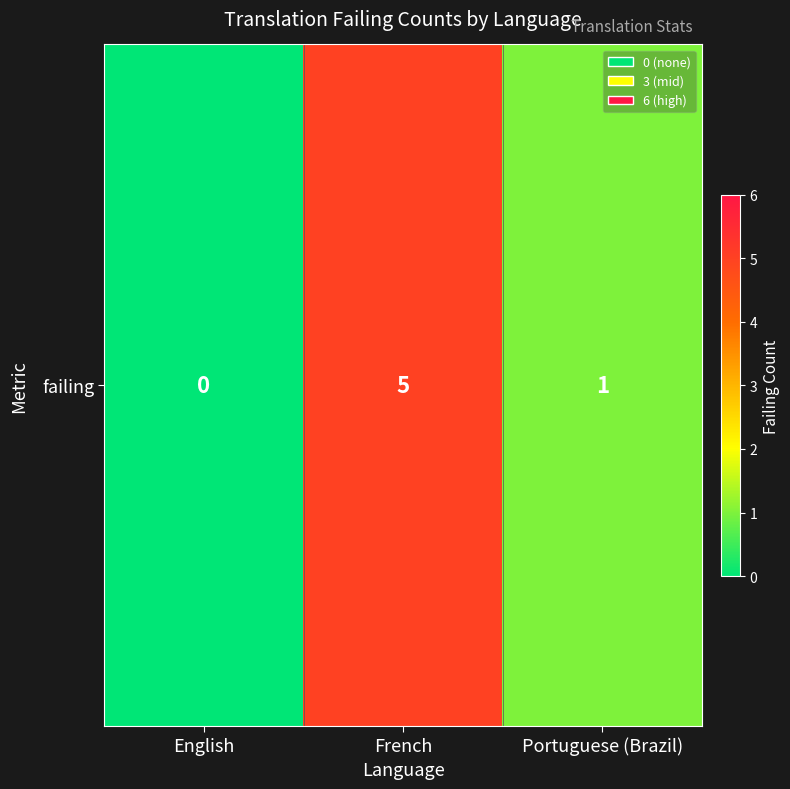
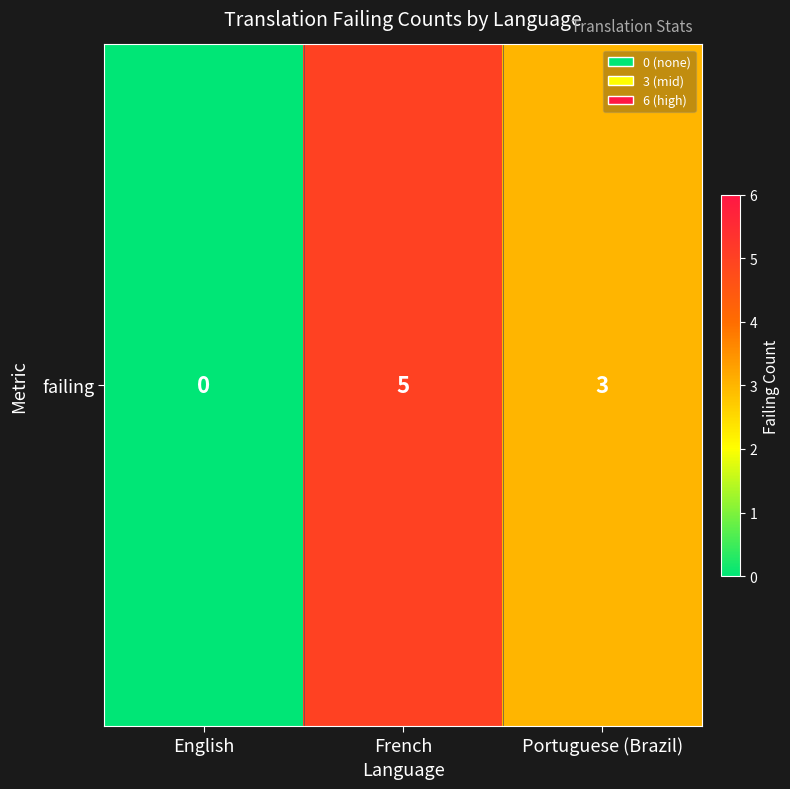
failing, Portuguese (Brazil): 1 -> 3
